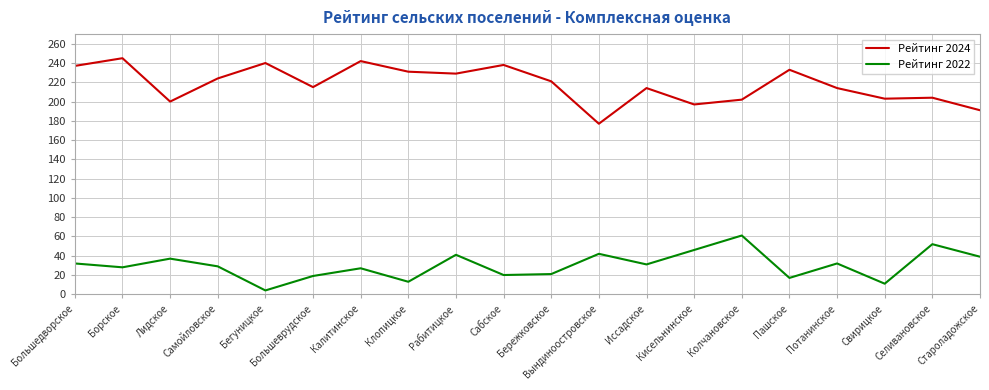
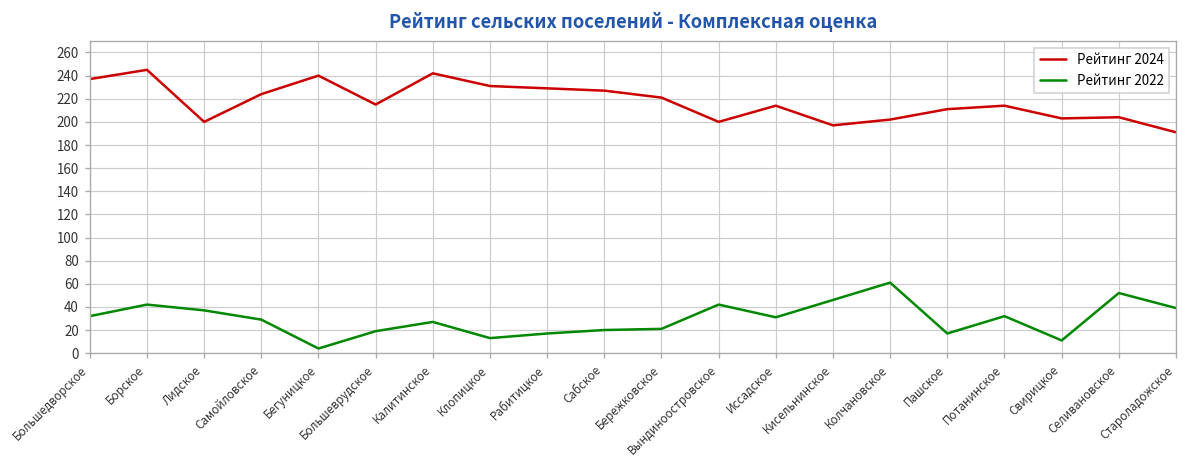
Рейтинг 2022, Борское: 30 -> 40
Рейтинг 2022, Рабитицкое: 40 -> 20
Рейтинг 2024, Сабское: 240 -> 230
Рейтинг 2024, Вындиноостровское: 180 -> 200
Рейтинг 2024, Пашское: 230 -> 210
